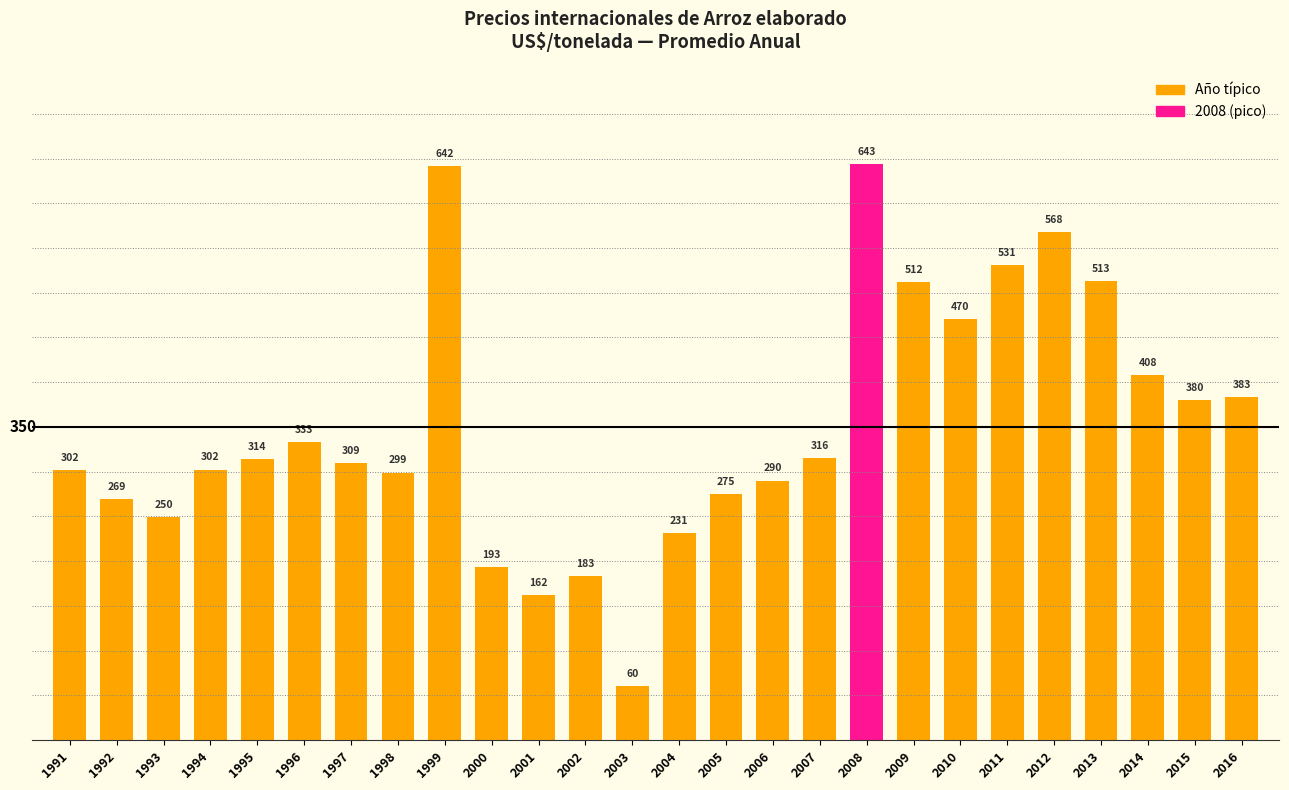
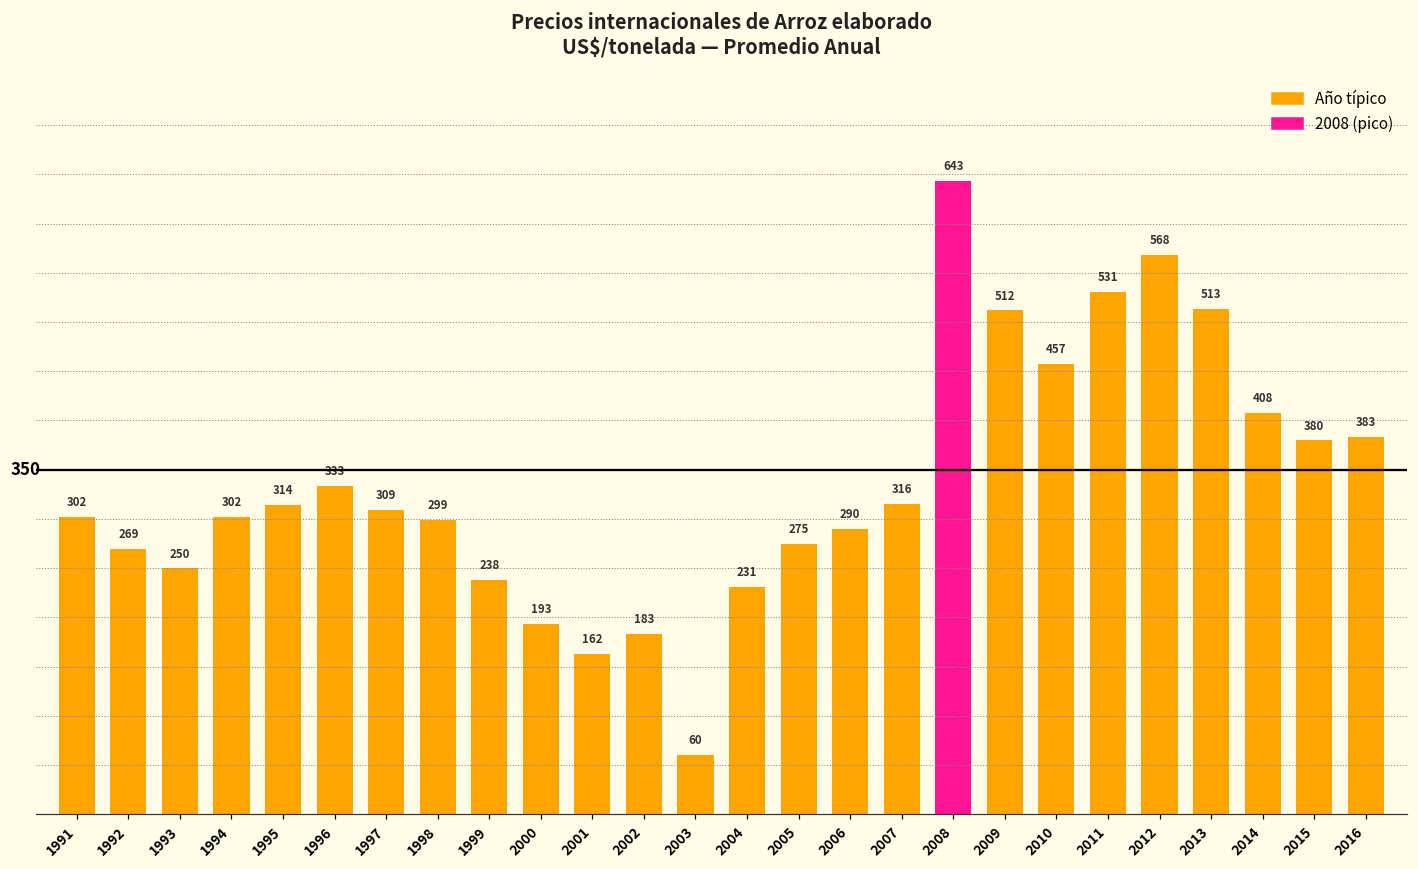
1999: 642 -> 238
2010: 470 -> 457
